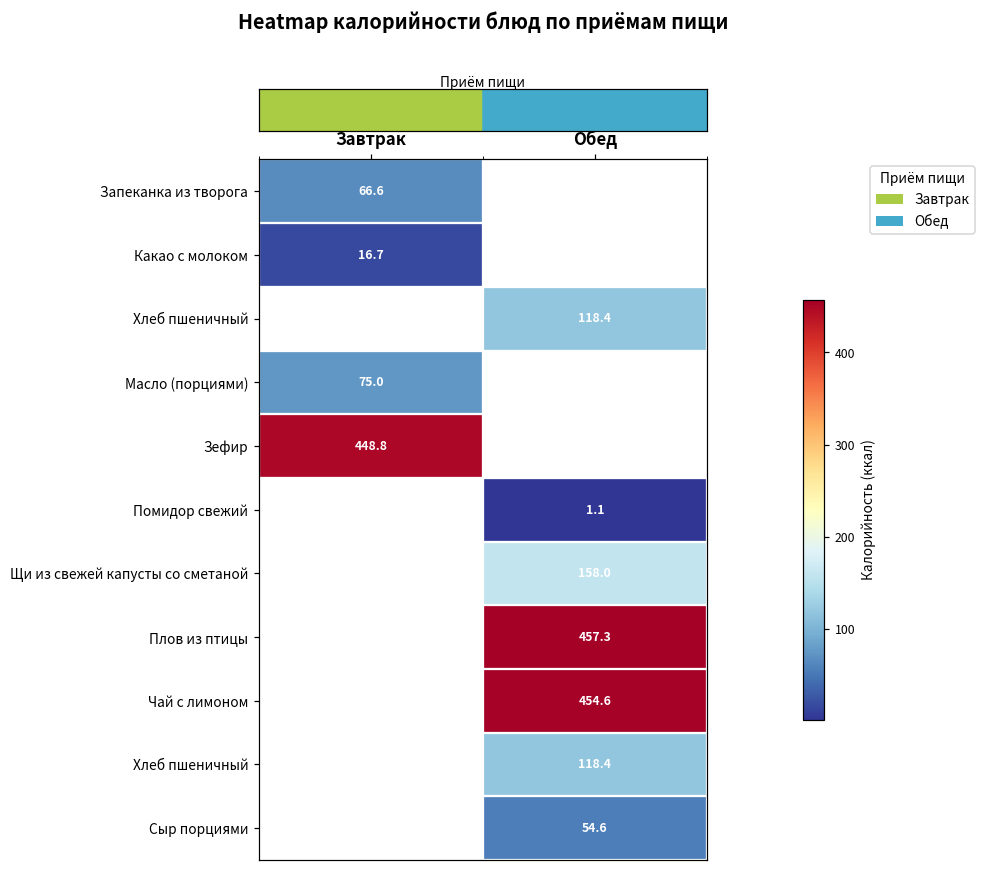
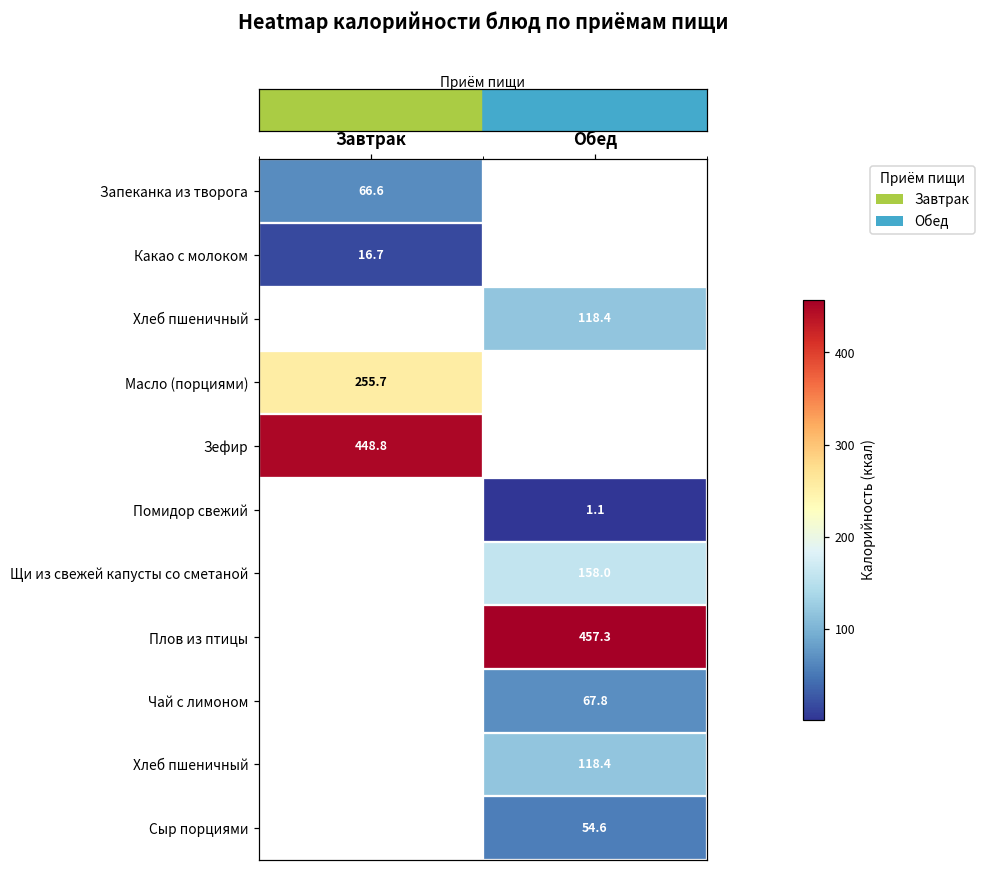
Масло (порциями), Завтрак: 75.0 -> 255.7
Чай с лимоном, Обед: 454.6 -> 67.8
